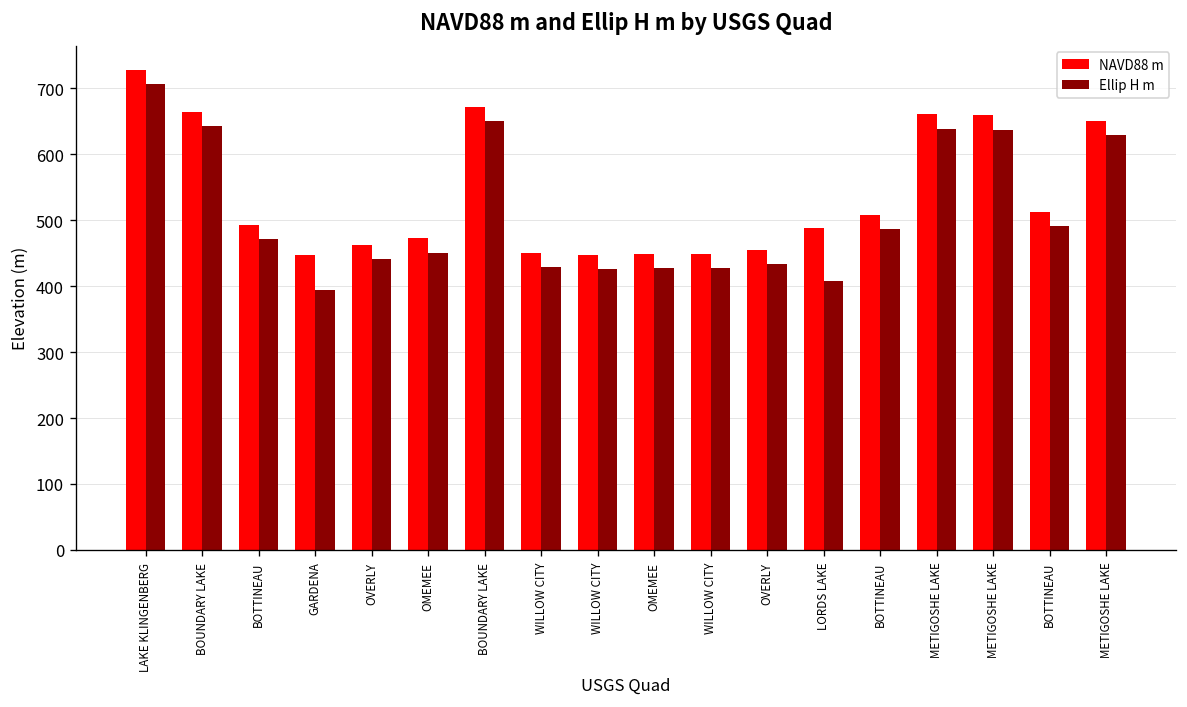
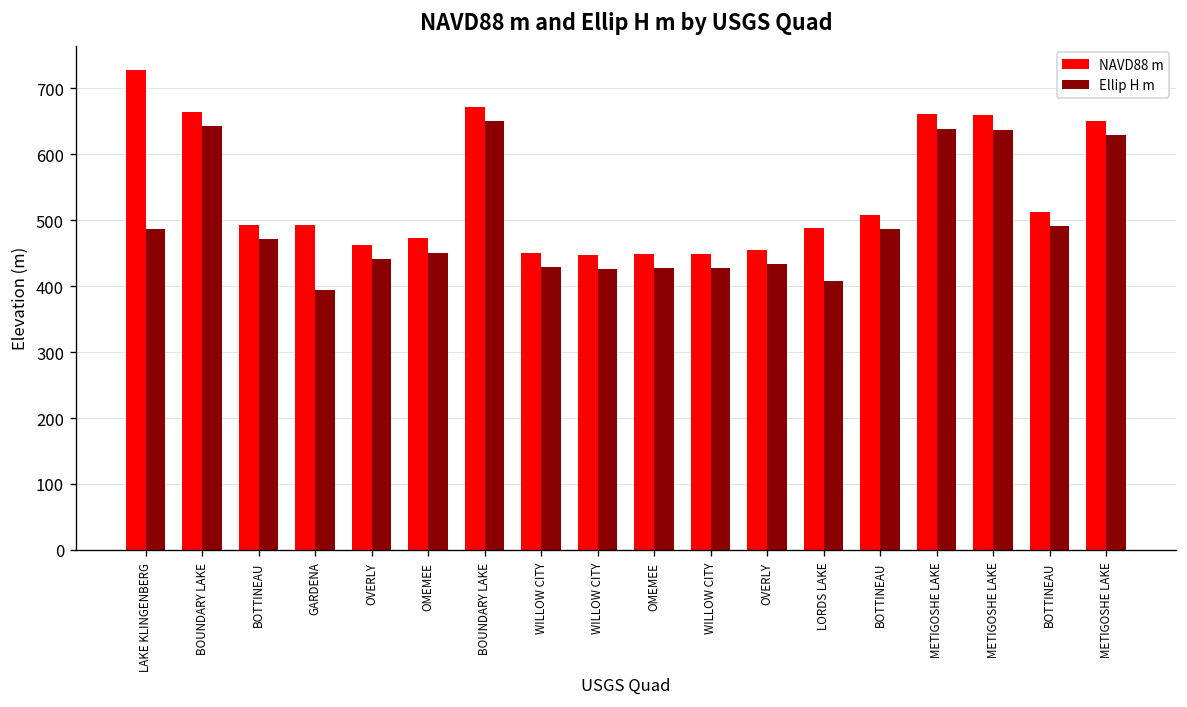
Ellip H m, LAKE KLINGENBERG: 710 -> 490
NAVD88 m, GARDENA: 450 -> 490
